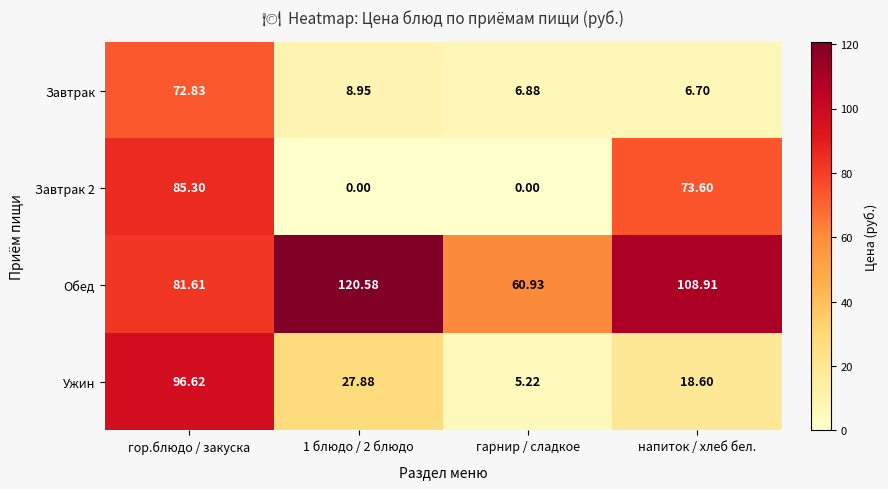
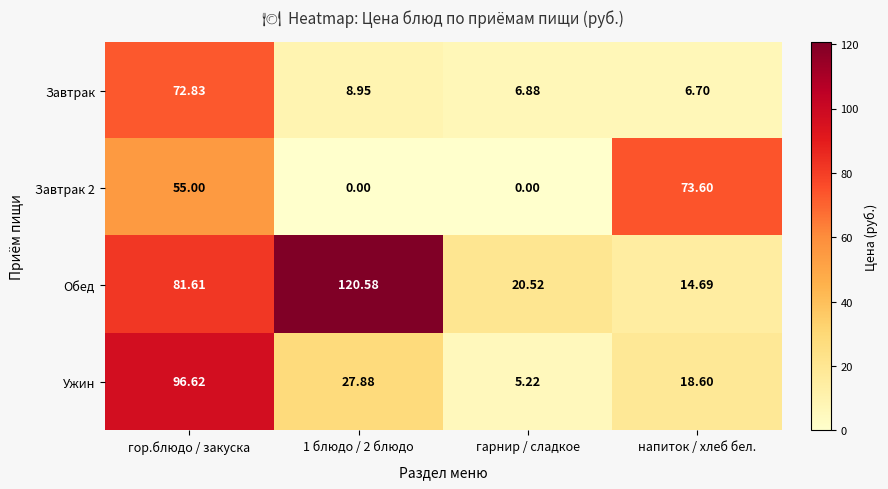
Завтрак 2, гор.блюдо / закуска: 85.30 -> 55.00
Обед, гарнир / сладкое: 60.93 -> 20.52
Обед, напиток / хлеб бел.: 108.91 -> 14.69
